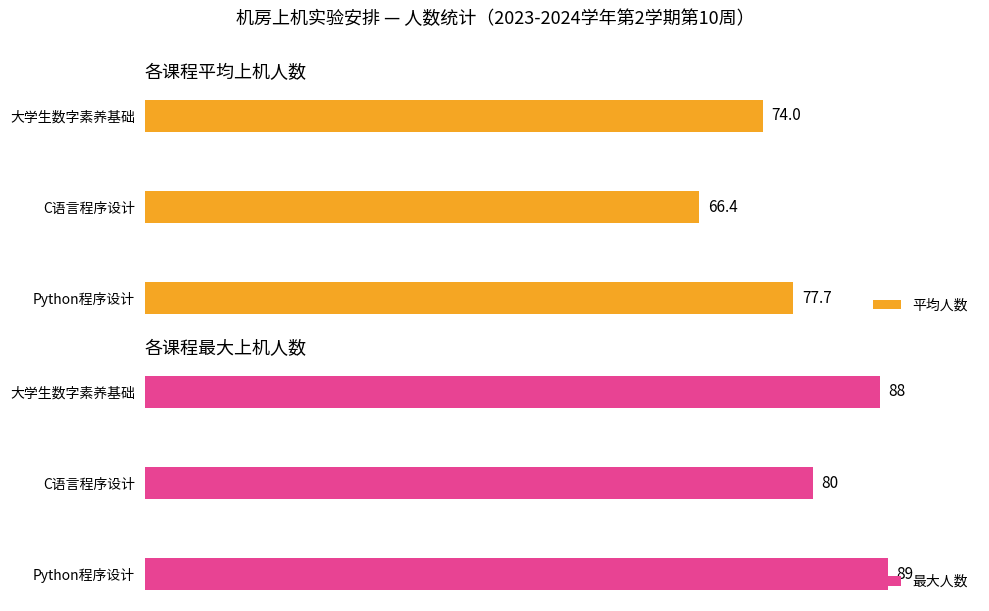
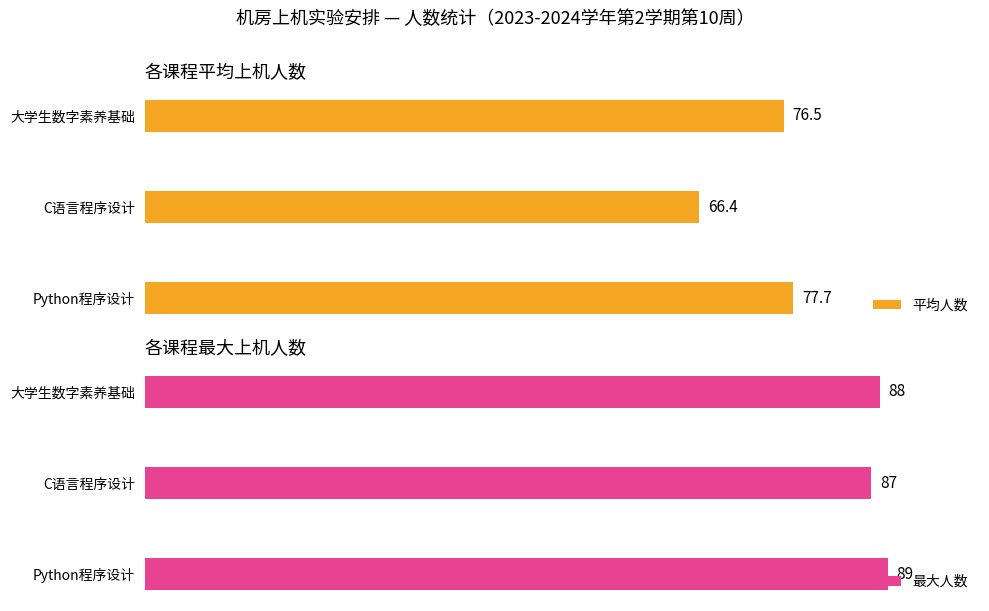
各课程平均上机人数, 大学生数字素养基础: 74.0 -> 76.5
各课程最大上机人数, C语言程序设计: 80 -> 87
